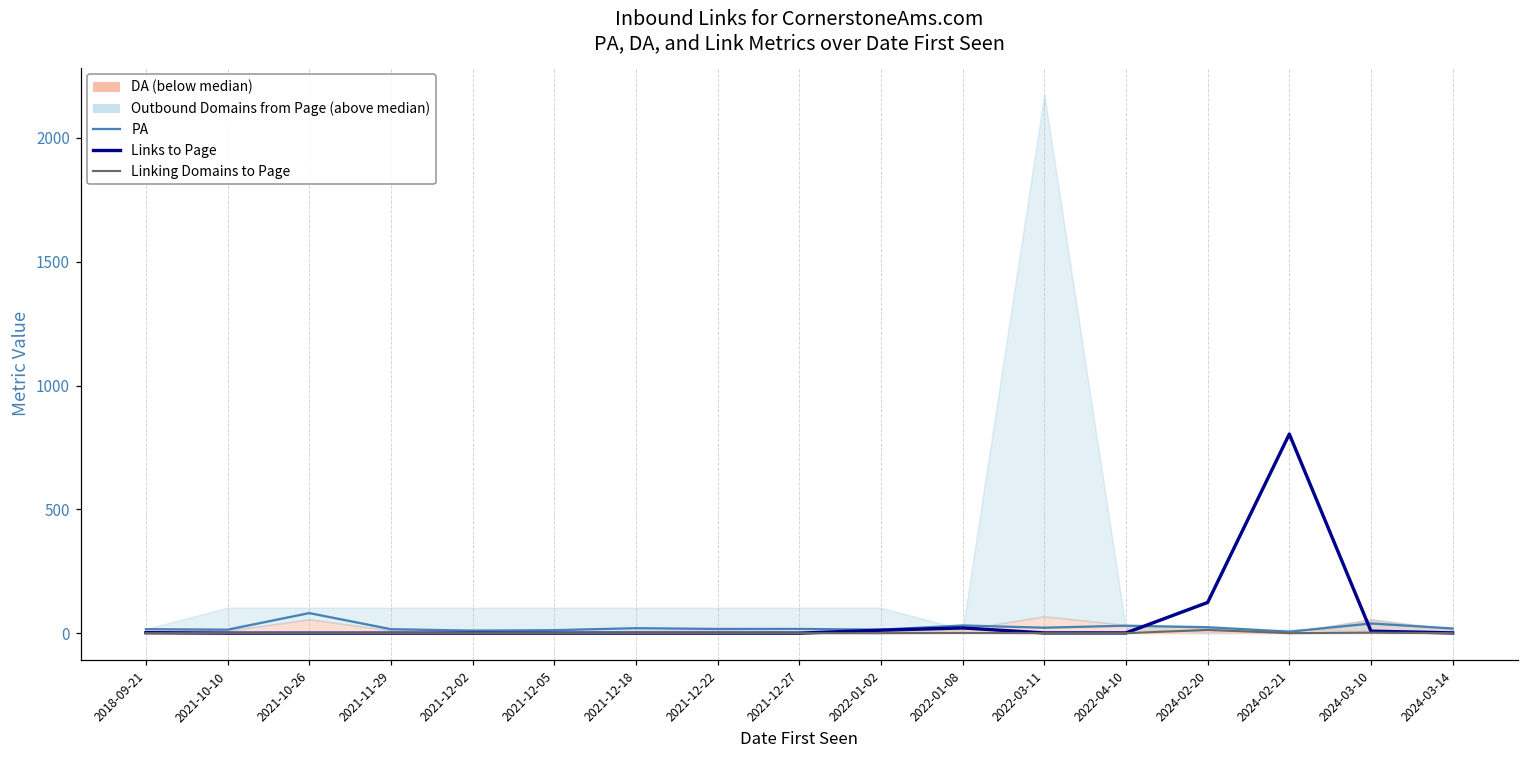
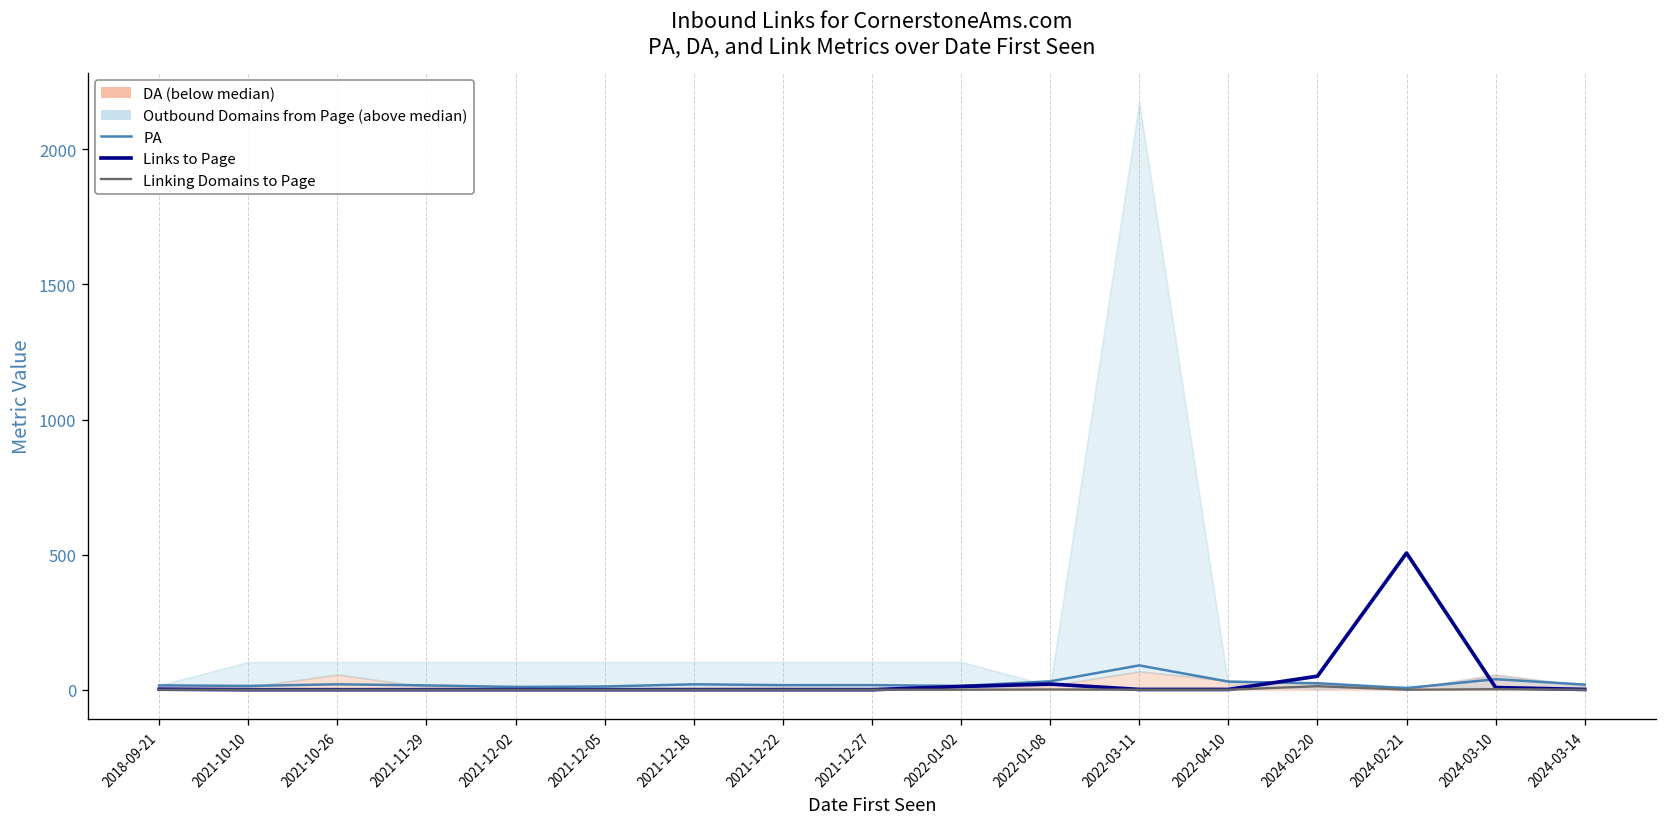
PA, 2021-10-26: 80 -> 20
PA, 2022-03-11: 20 -> 90
Links to Page, 2024-02-20: 120 -> 50
Links to Page, 2024-02-21: 800 -> 510
